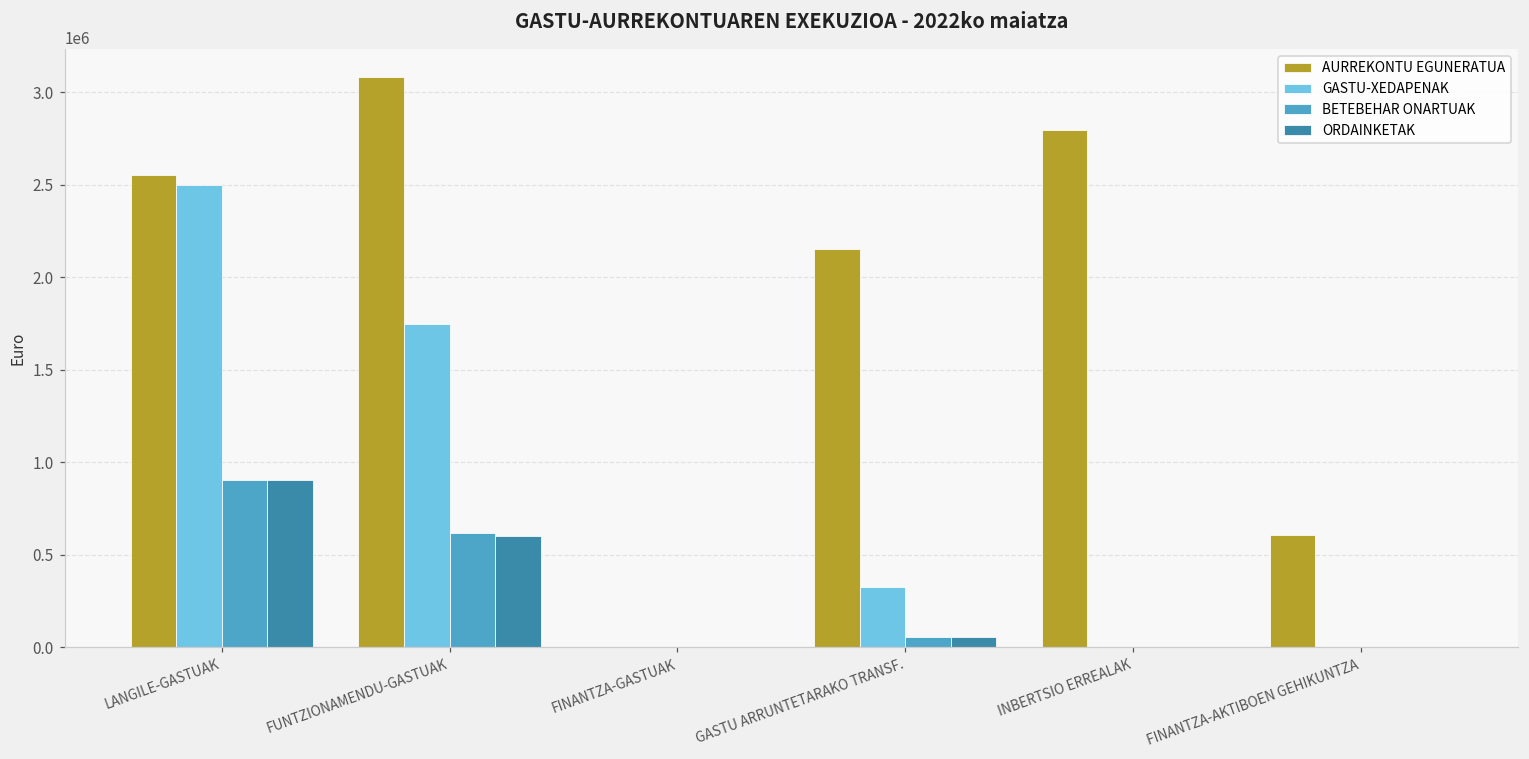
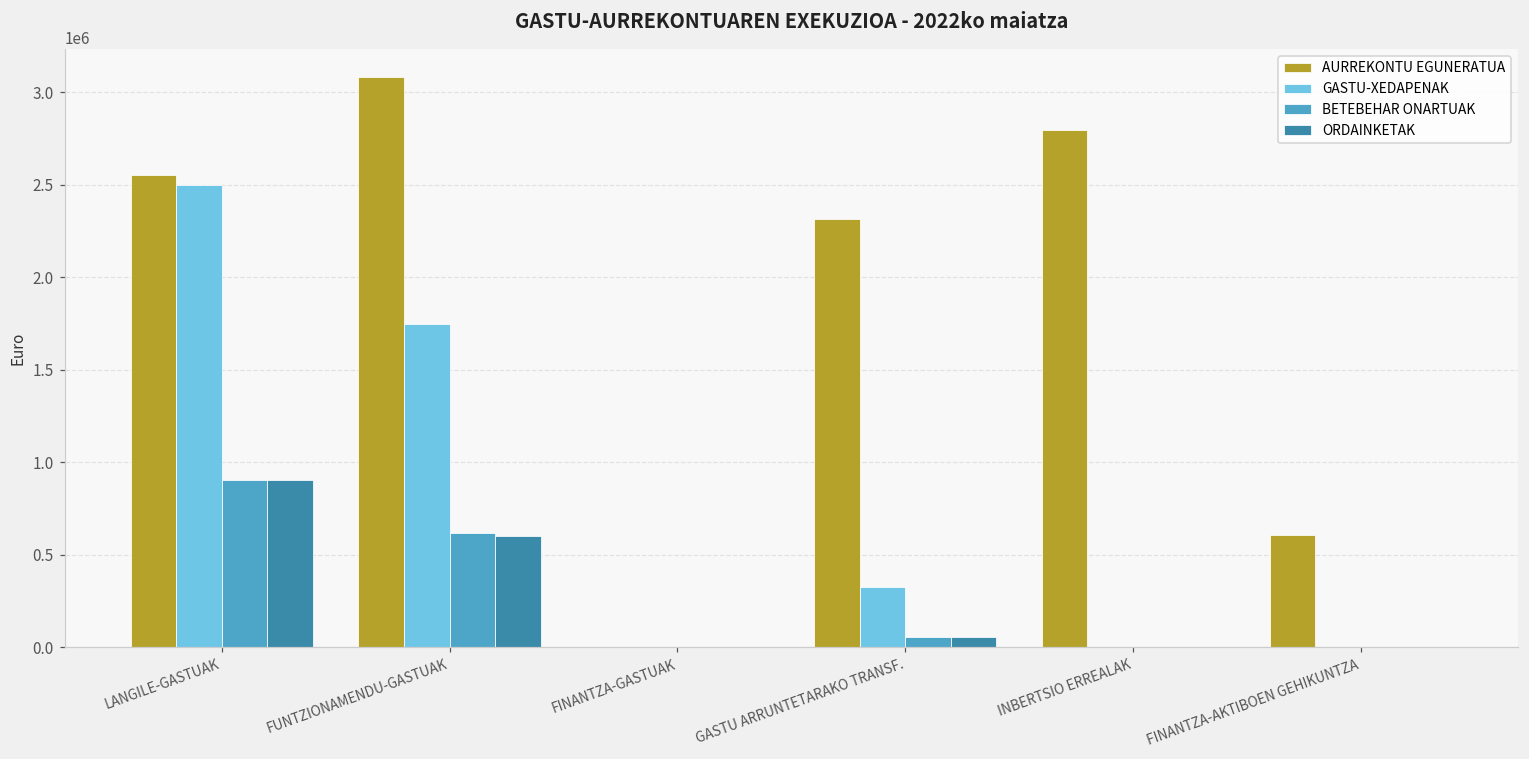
AURREKONTU EGUNERATUA, GASTU ARRUNTETARAKO TRANSF.: 2150000 -> 2310000
